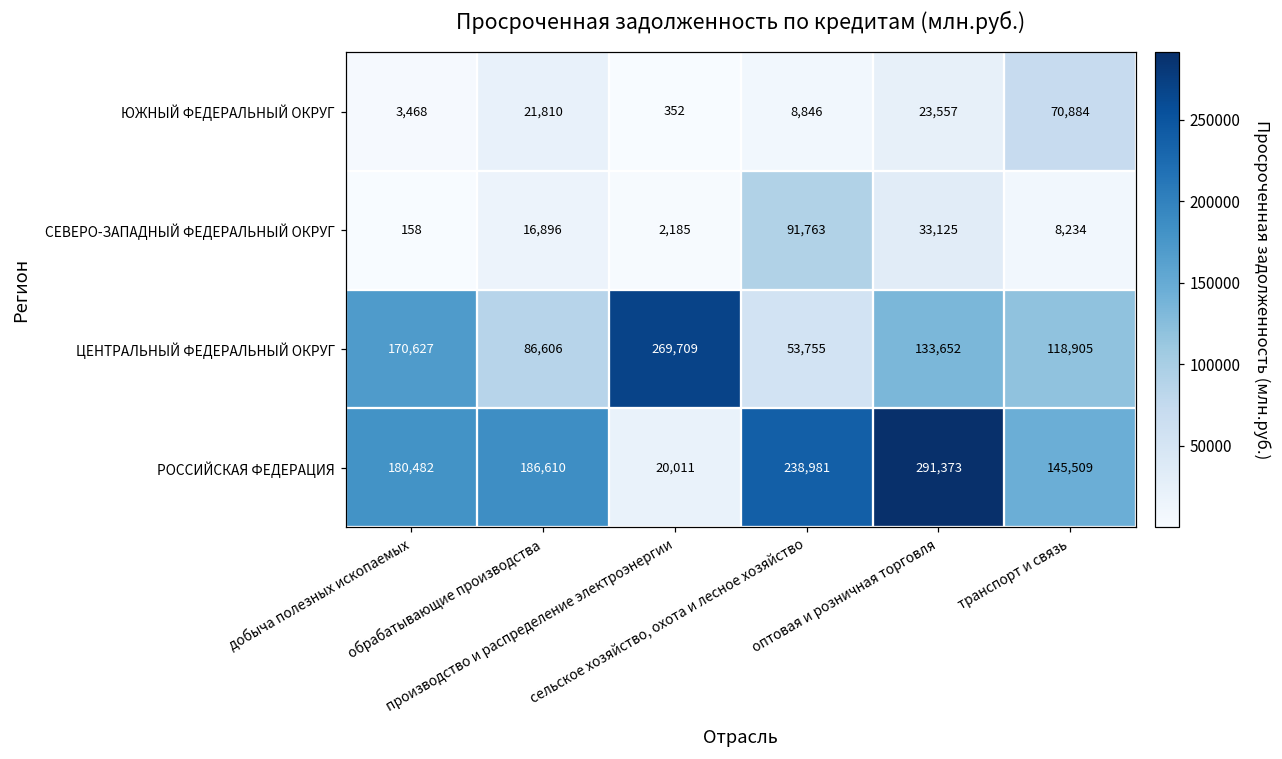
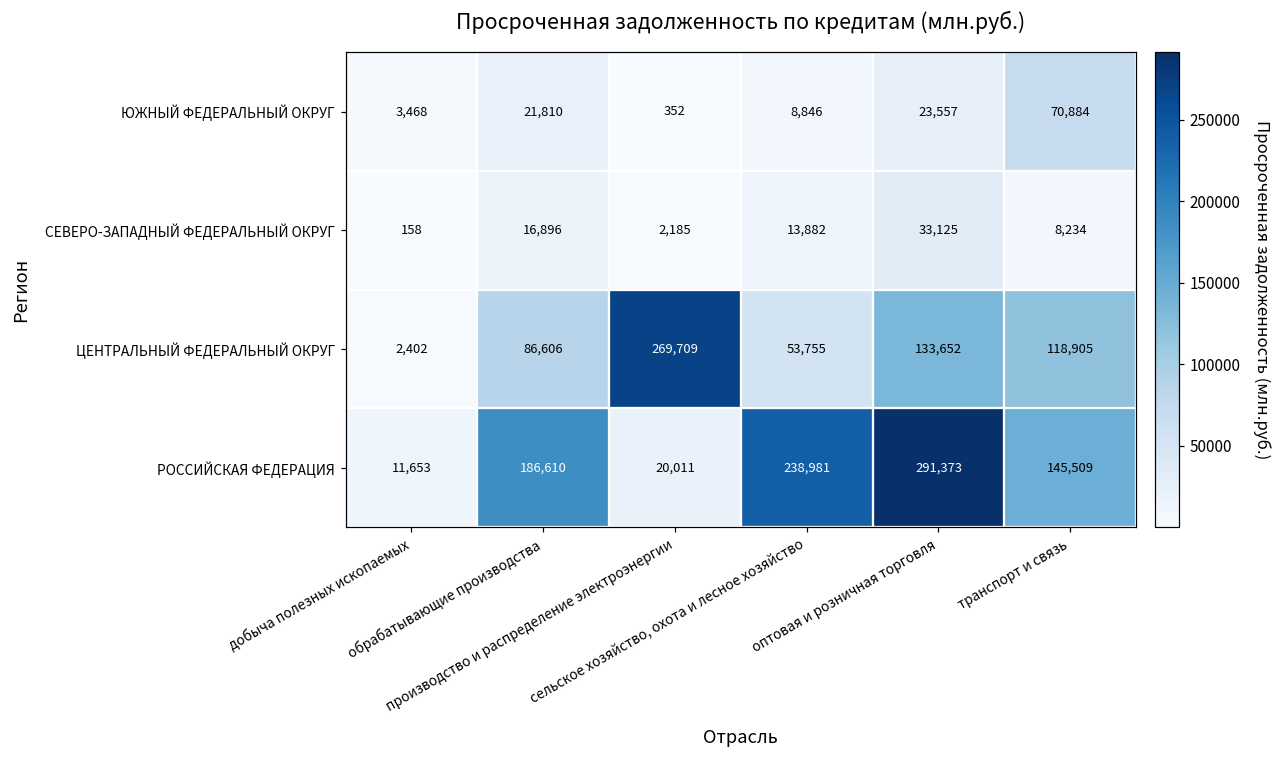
СЕВЕРО-ЗАПАДНЫЙ ФЕДЕРАЛЬНЫЙ ОКРУГ, сельское хозяйство, охота и лесное хозяйство: 91,763 -> 13,882
ЦЕНТРАЛЬНЫЙ ФЕДЕРАЛЬНЫЙ ОКРУГ, добыча полезных ископаемых: 170,627 -> 2,402
РОССИЙСКАЯ ФЕДЕРАЦИЯ, добыча полезных ископаемых: 180,482 -> 11,653
